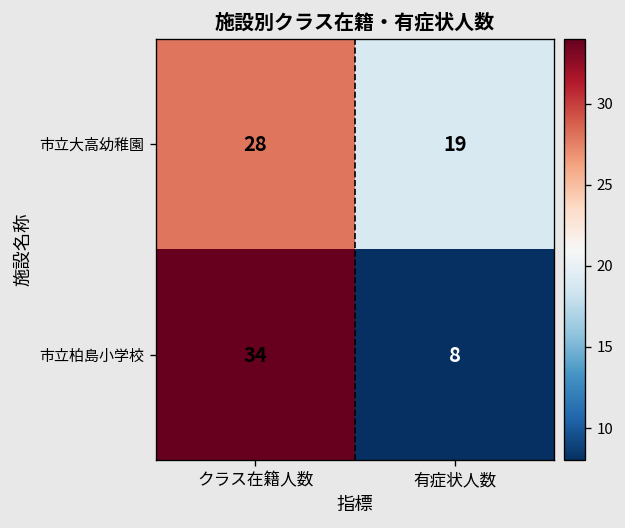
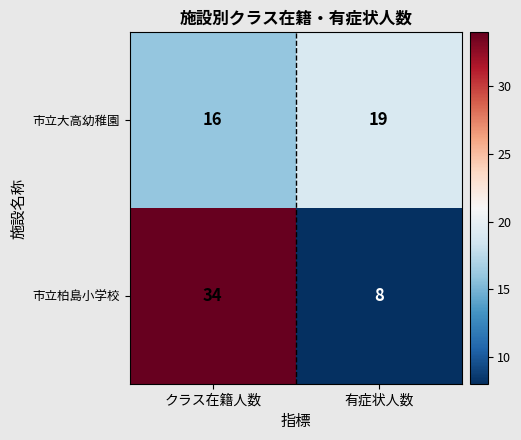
市立大高幼稚園, クラス在籍人数: 28 -> 16
